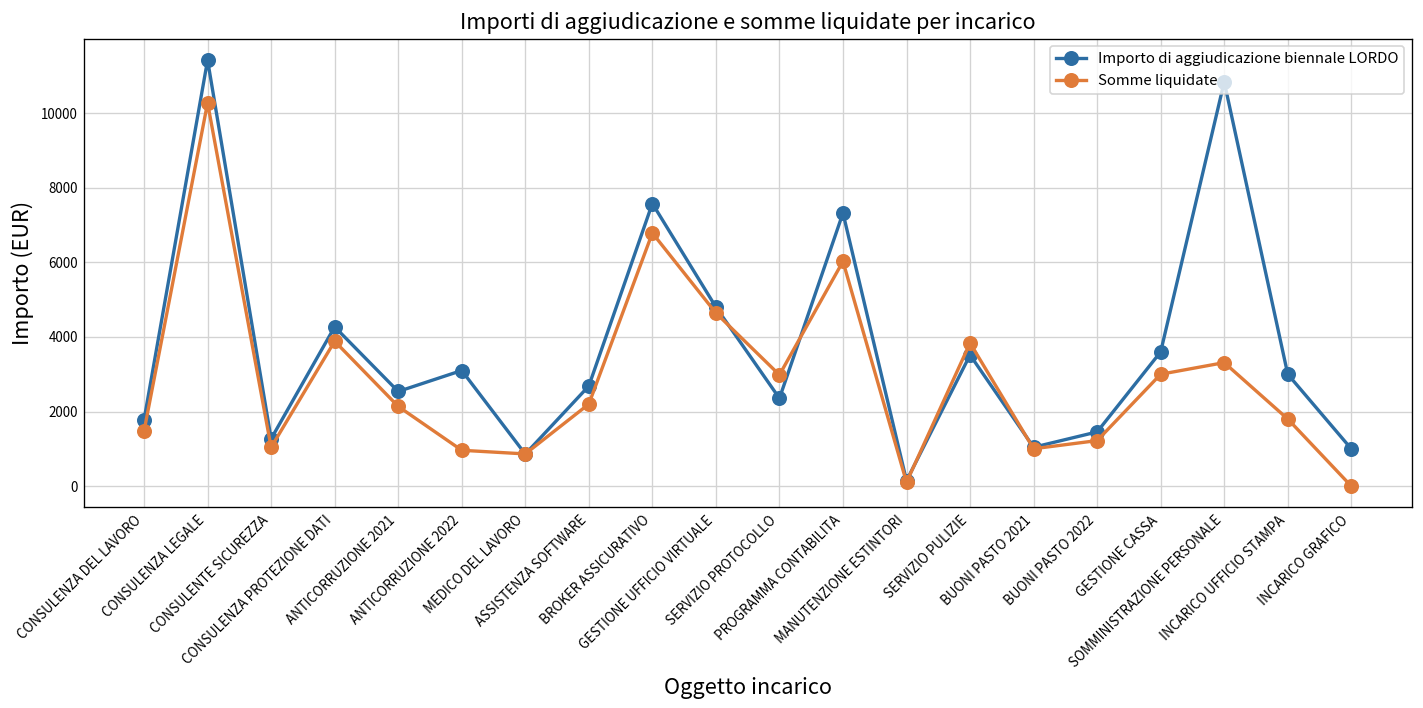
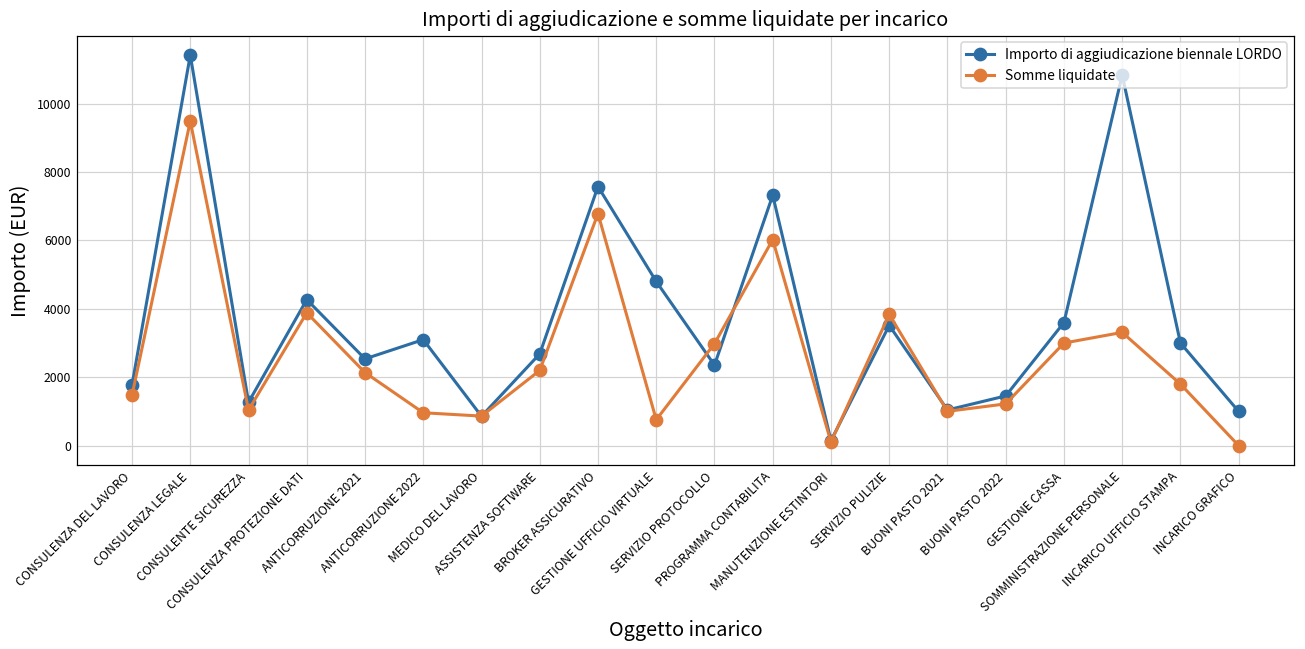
Somme liquidate, CONSULENZA LEGALE: 10300 -> 9500
Somme liquidate, GESTIONE UFFICIO VIRTUALE: 4600 -> 800
